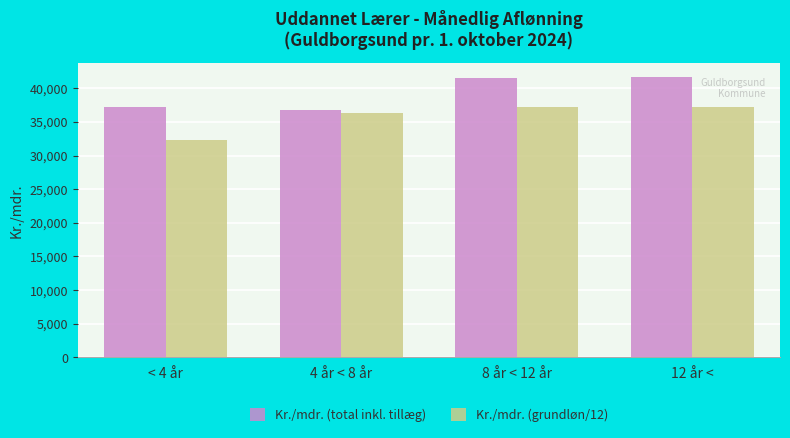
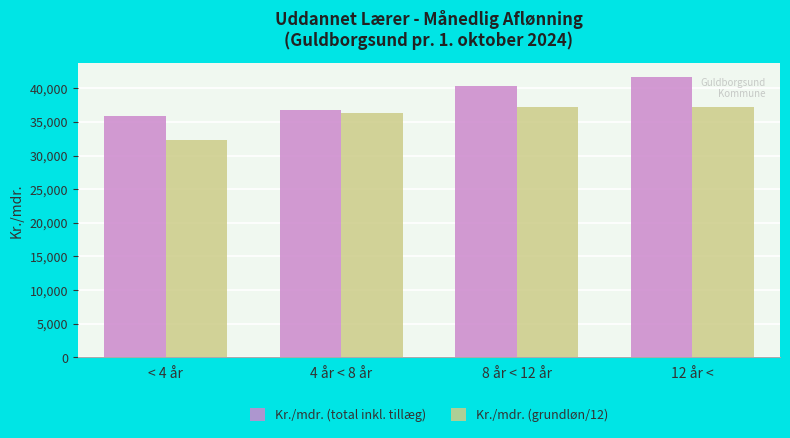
Kr./mdr. (total inkl. tillæg), < 4 år: 37,000 -> 36,000
Kr./mdr. (total inkl. tillæg), 8 år < 12 år: 42,000 -> 40,000
